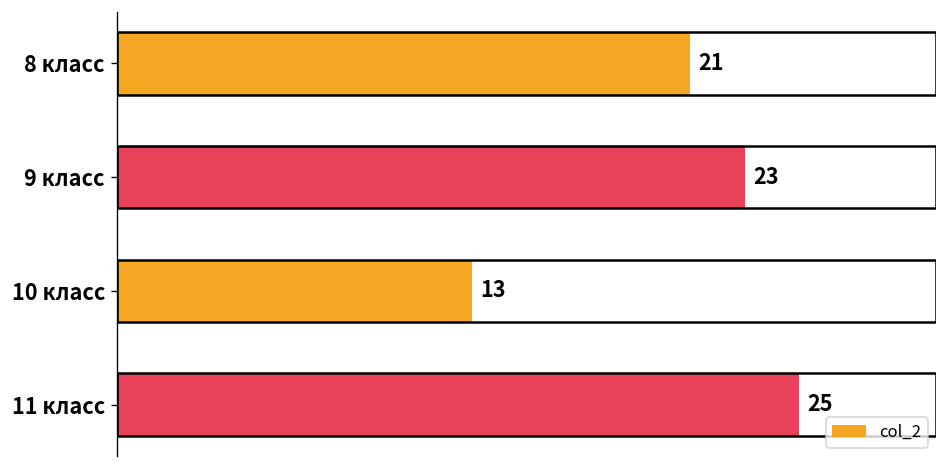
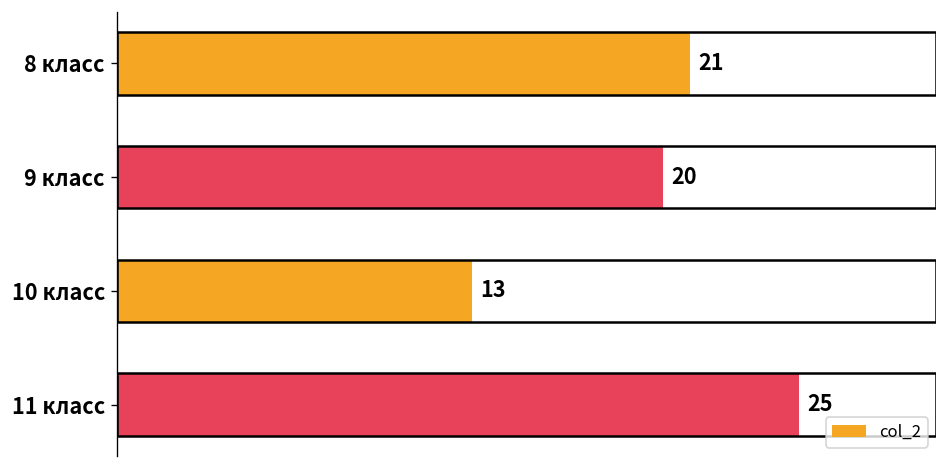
9 класс: 23 -> 20
